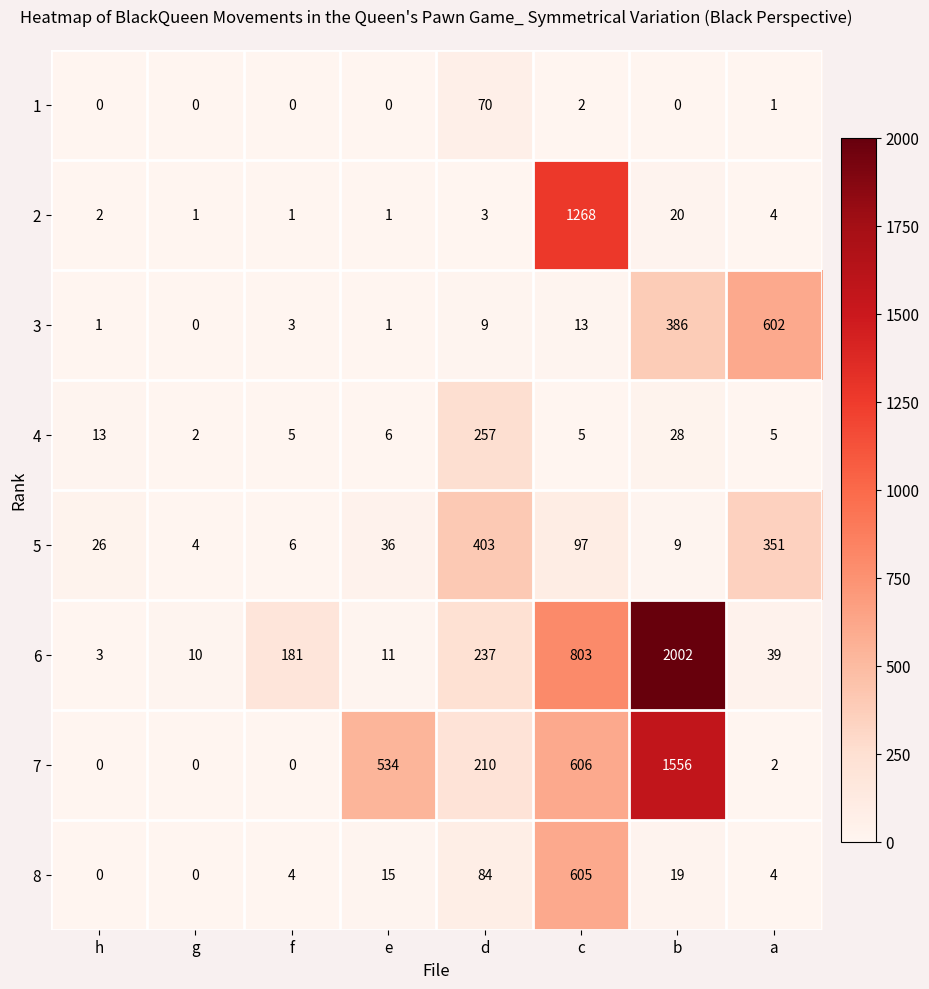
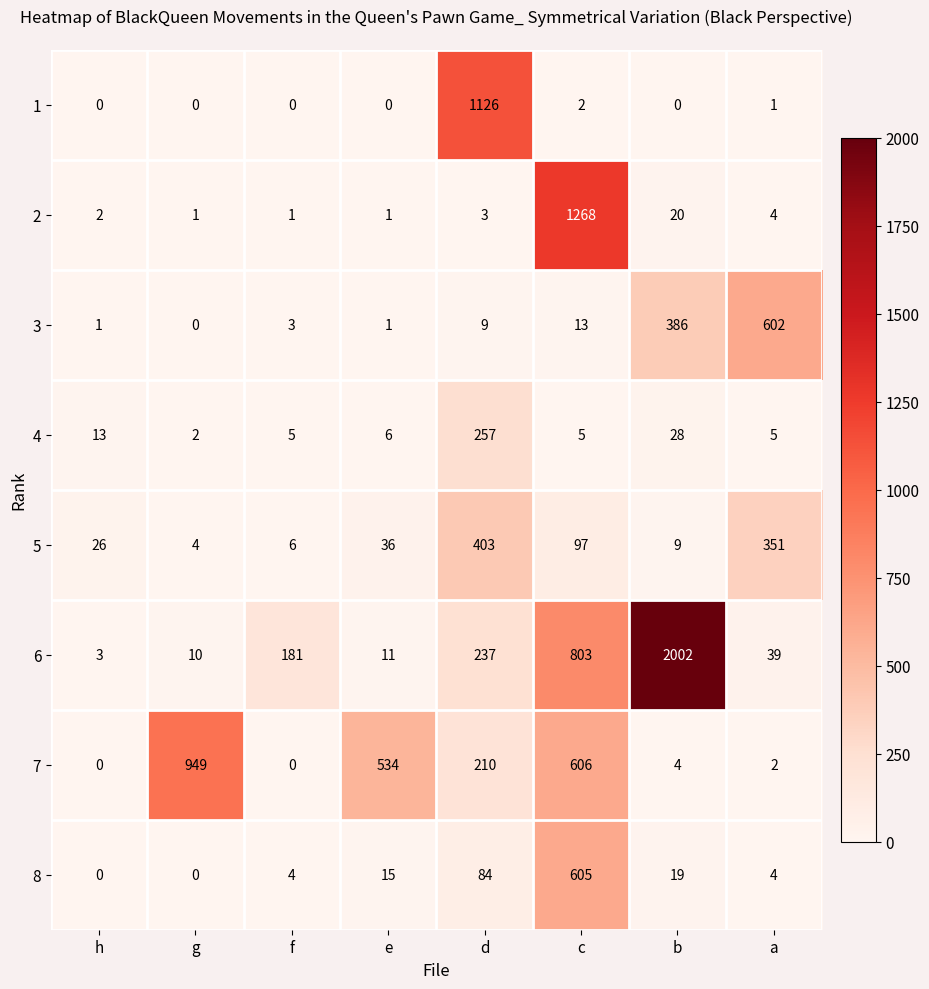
1, d: 70 -> 1126
7, g: 0 -> 949
7, b: 1556 -> 4
